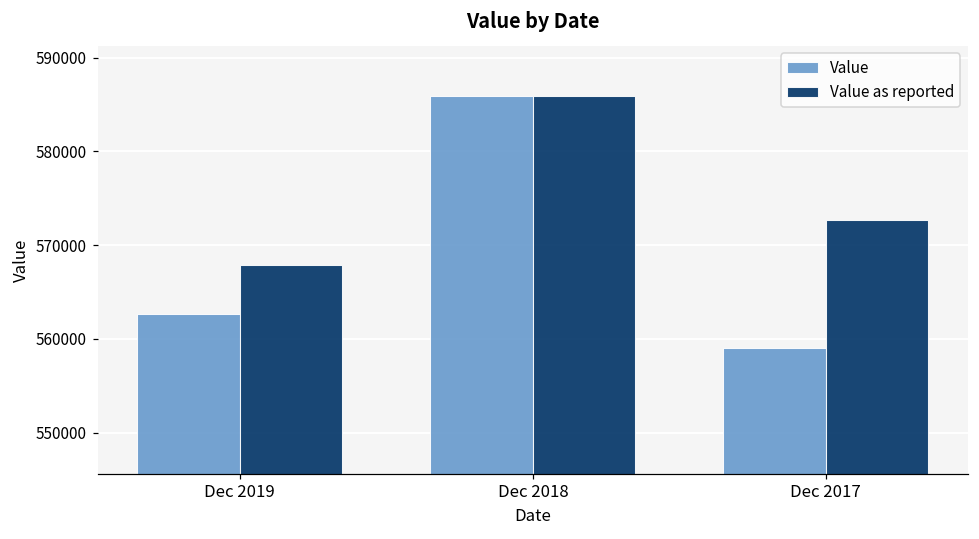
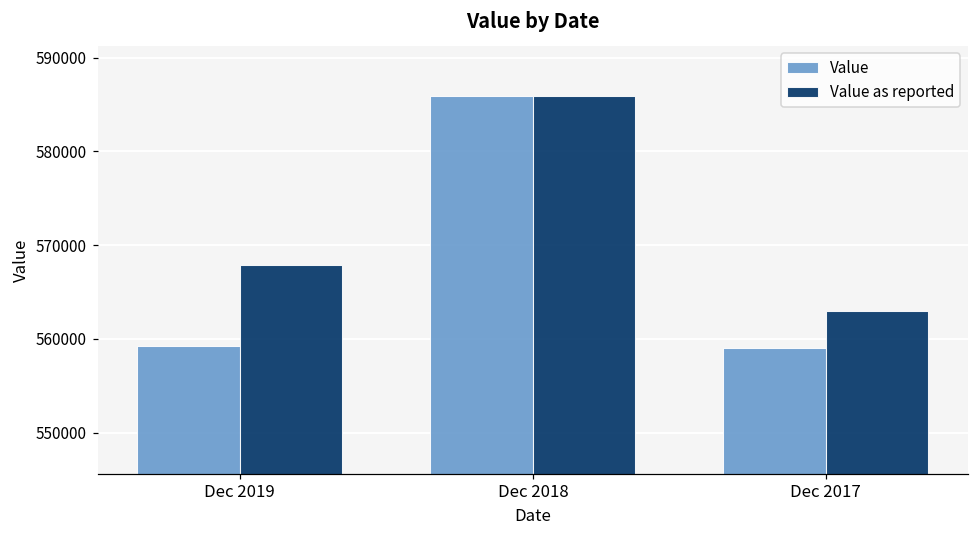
Value, Dec 2019: 563000 -> 559000
Value as reported, Dec 2017: 573000 -> 563000
